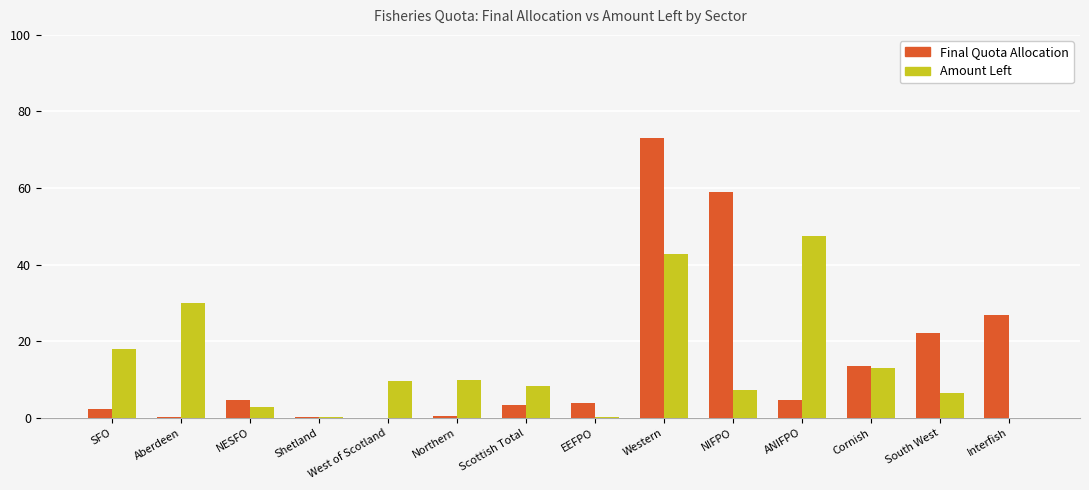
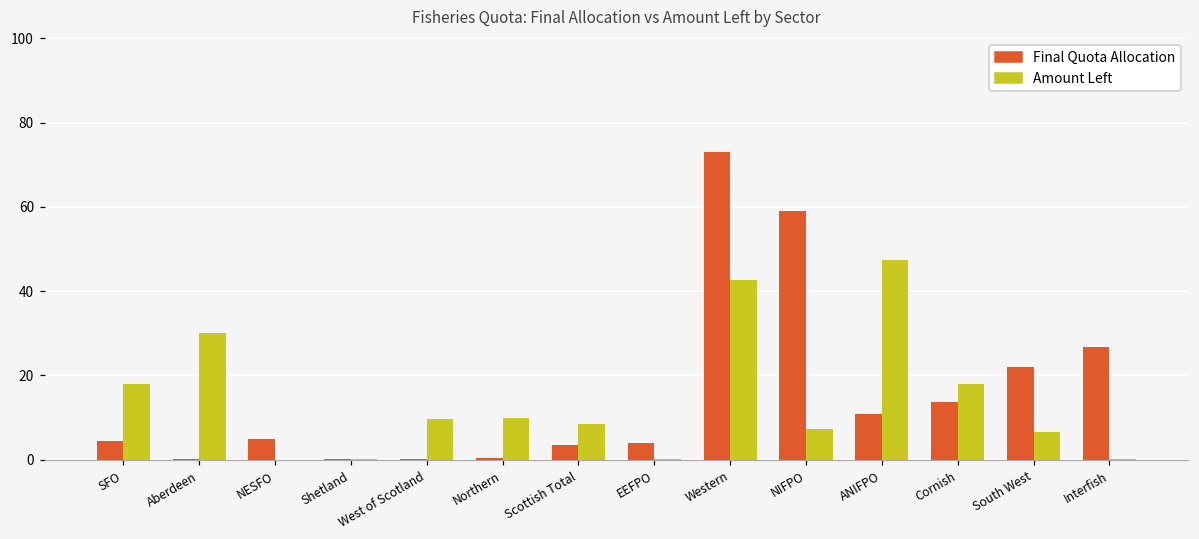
Final Quota Allocation, SFO: 2 -> 4
Amount Left, NESFO: 3 -> 0
Final Quota Allocation, ANIFPO: 5 -> 11
Amount Left, Cornish: 13 -> 18
